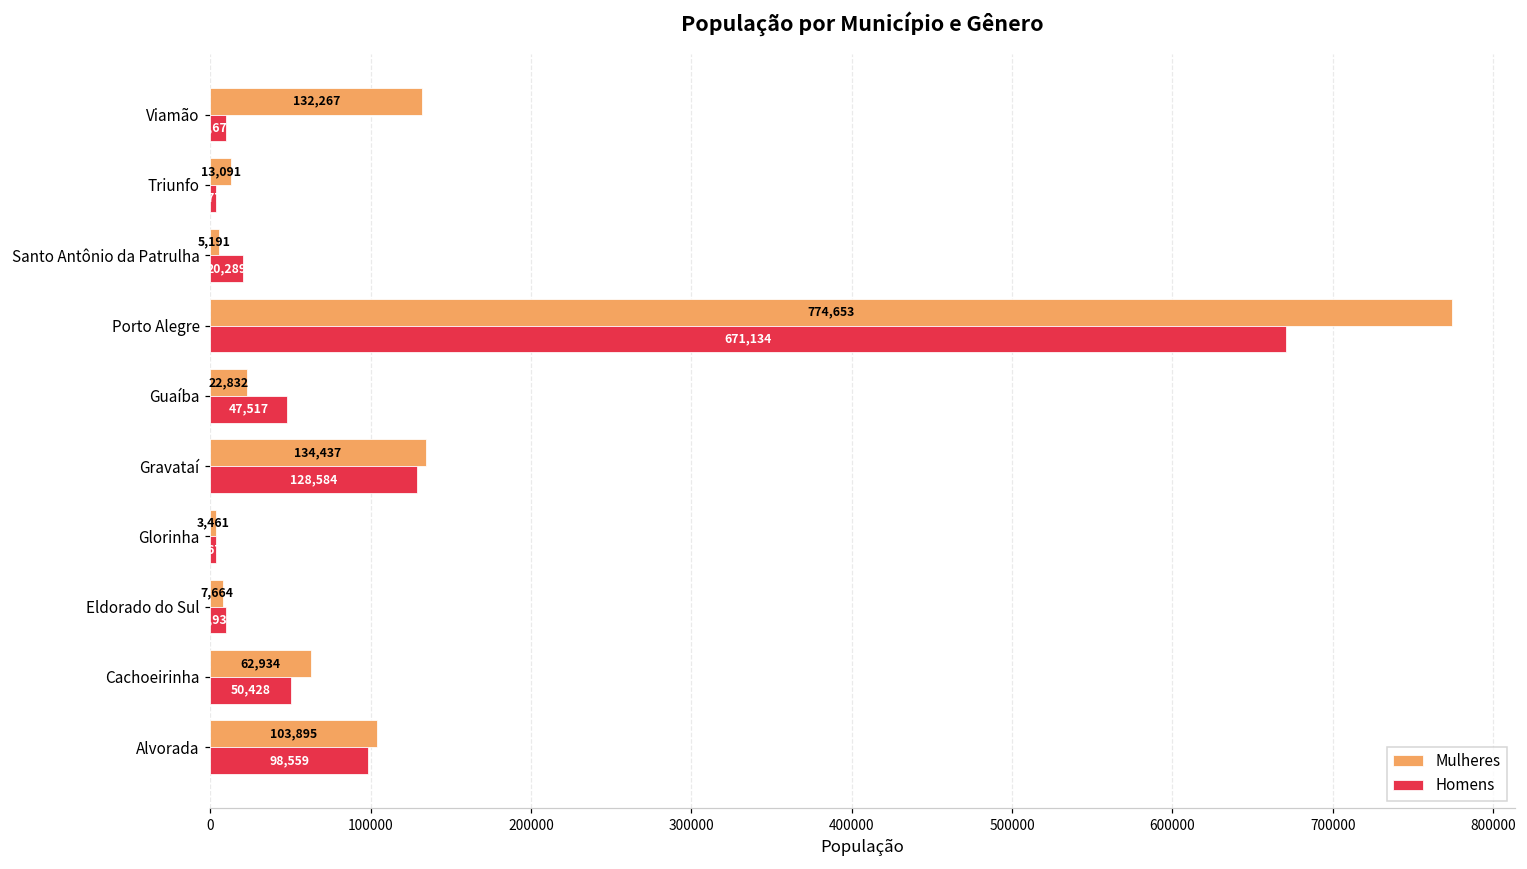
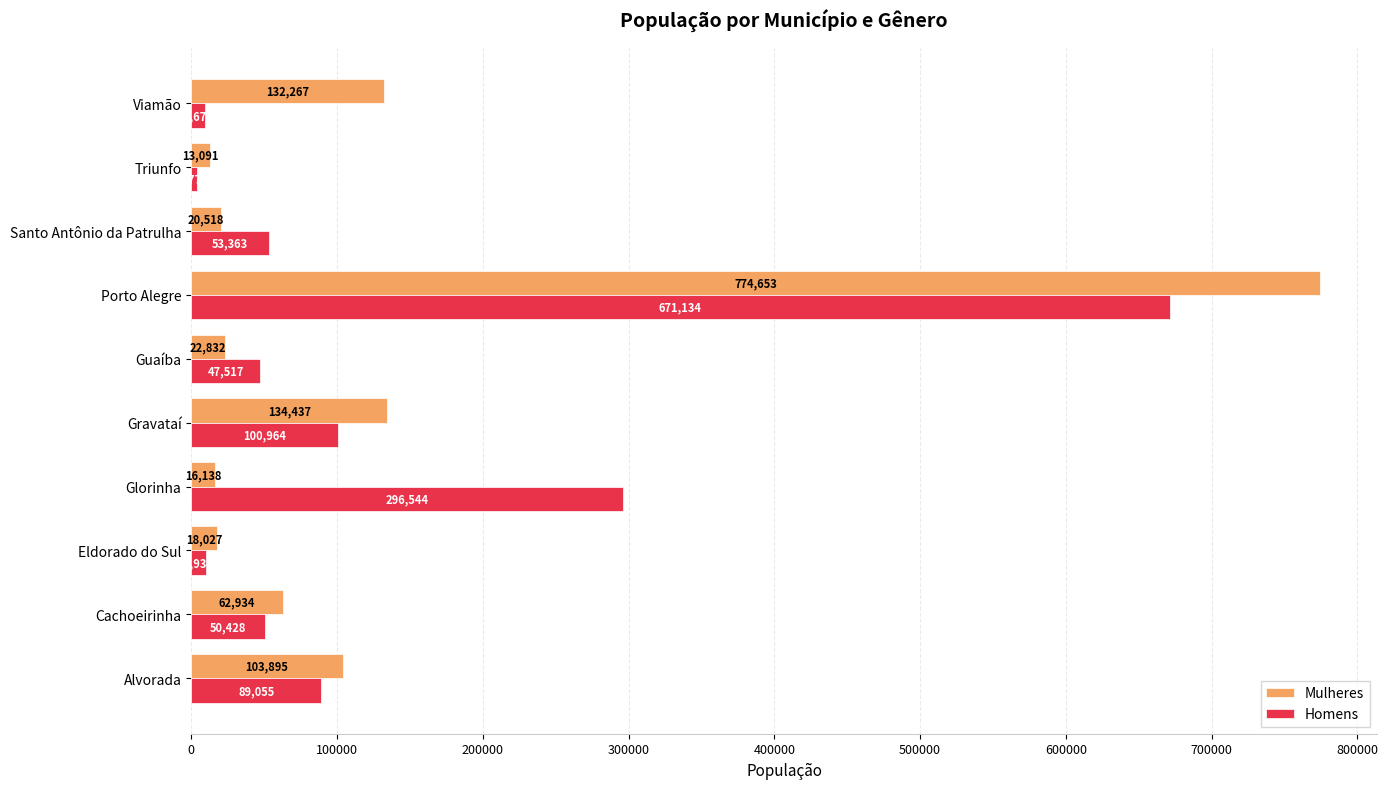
Mulheres, Santo Antônio da Patrulha: 5,191 -> 20,518
Homens, Santo Antônio da Patrulha: 20,289 -> 53,363
Homens, Gravataí: 128,584 -> 100,964
Mulheres, Glorinha: 3,461 -> 16,138
Homens, Glorinha: 4000 -> 297000
Mulheres, Eldorado do Sul: 7,664 -> 18,027
Homens, Alvorada: 98,559 -> 89,055
